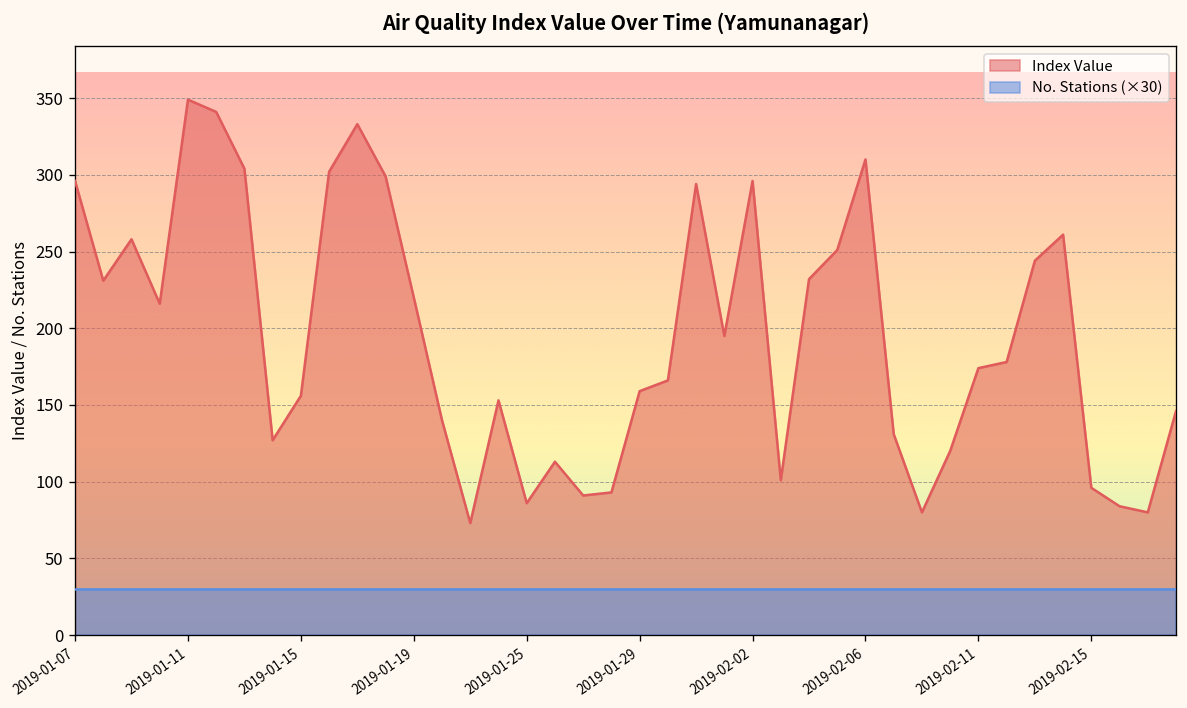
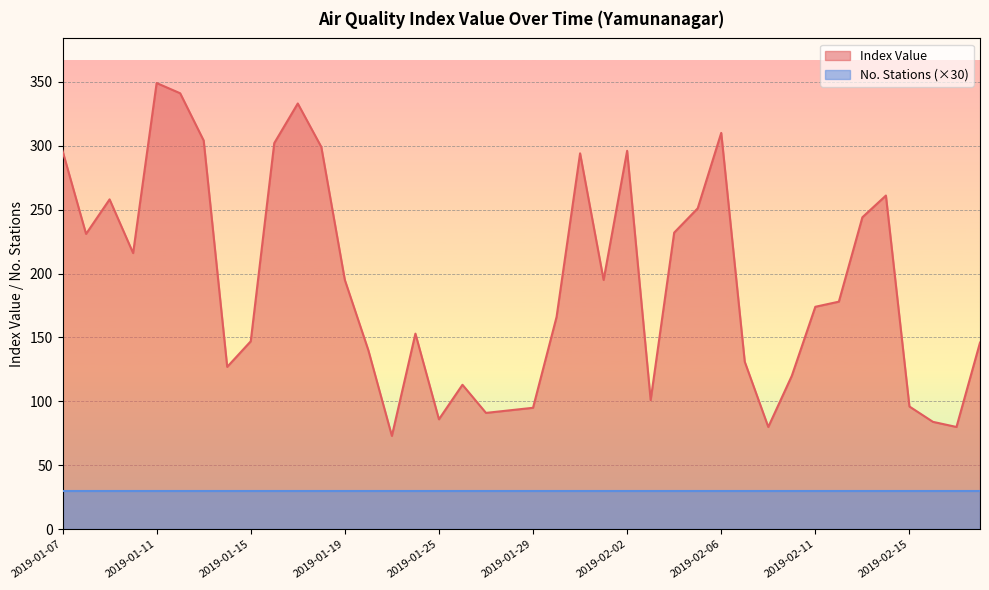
Index Value, 2019-01-15: 156 -> 147
Index Value, 2019-01-19: 220 -> 195
Index Value, 2019-01-29: 159 -> 95
